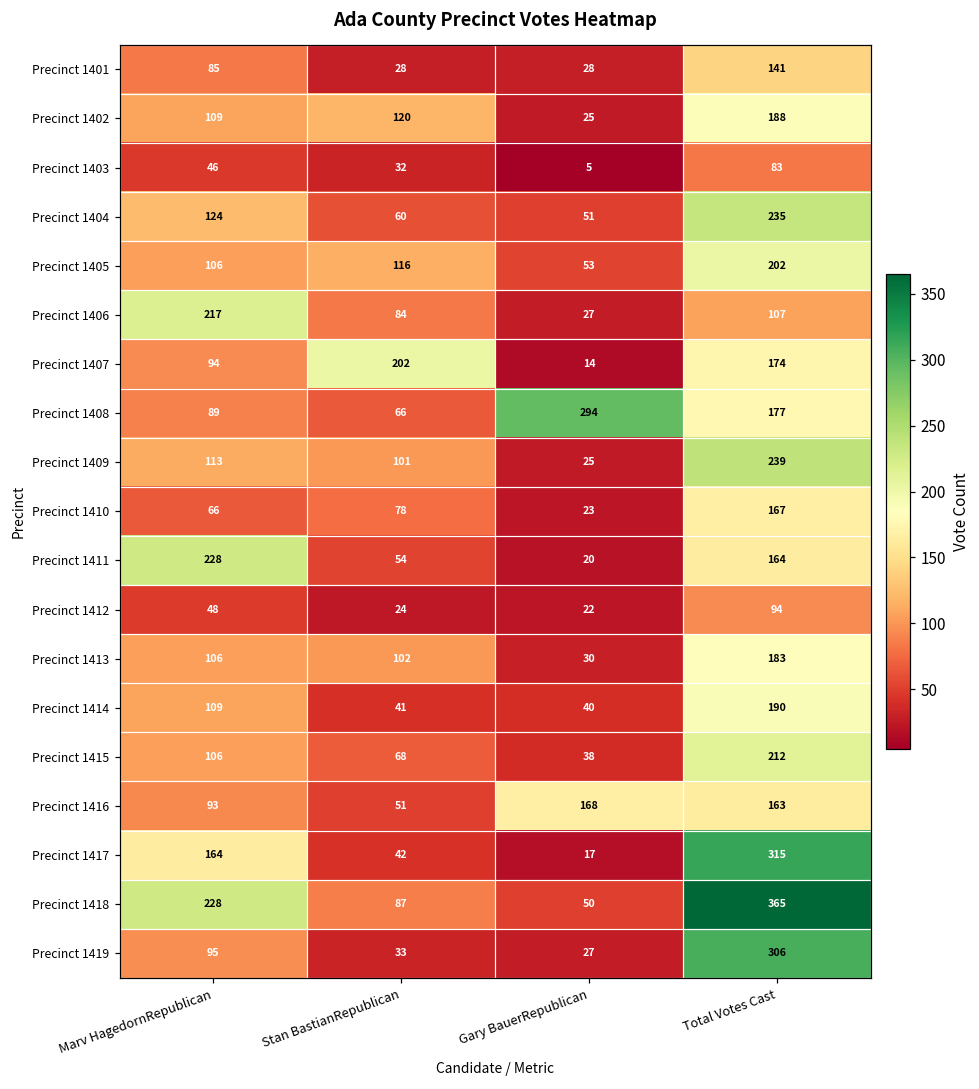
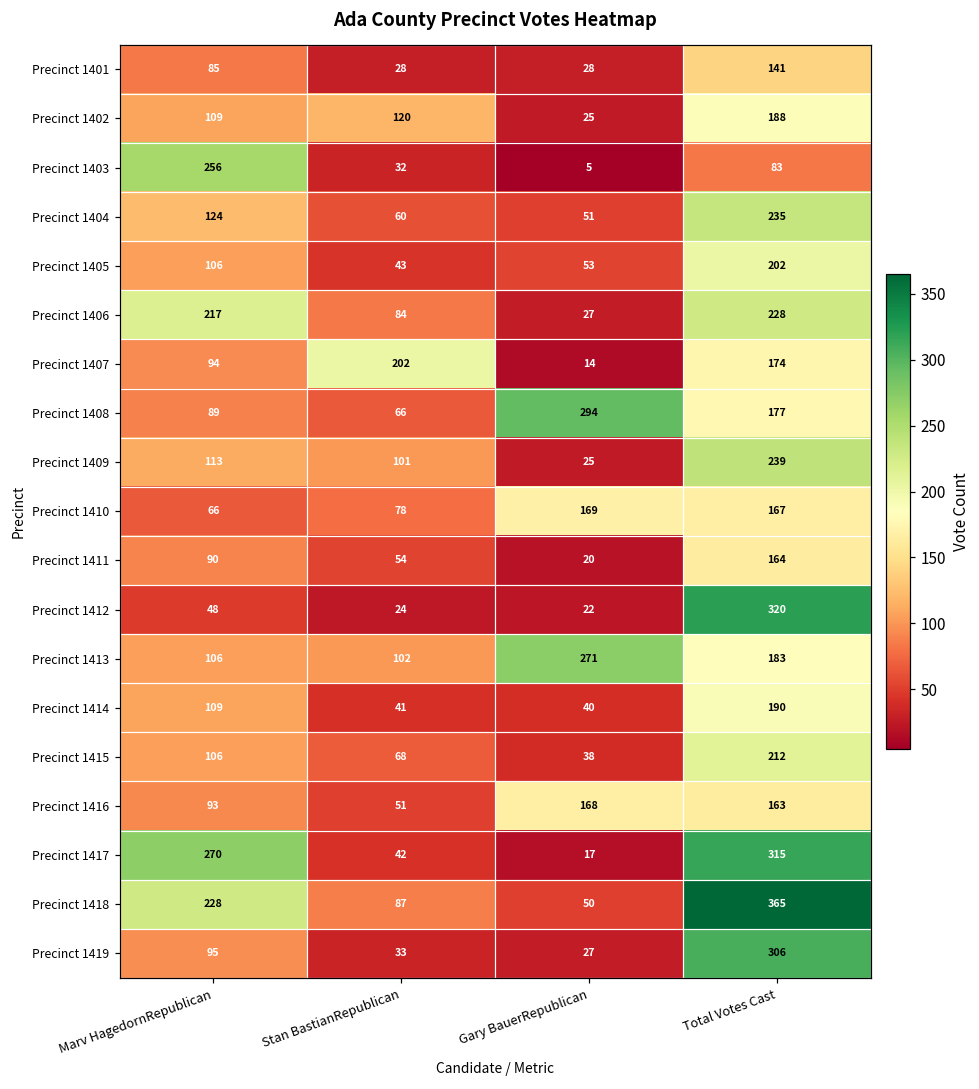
Precinct 1403, Marv HagedornRepublican: 46 -> 256
Precinct 1405, Stan BastianRepublican: 116 -> 43
Precinct 1406, Total Votes Cast: 107 -> 228
Precinct 1410, Gary BauerRepublican: 23 -> 169
Precinct 1411, Marv HagedornRepublican: 228 -> 90
Precinct 1412, Total Votes Cast: 94 -> 320
Precinct 1413, Gary BauerRepublican: 30 -> 271
Precinct 1417, Marv HagedornRepublican: 164 -> 270
